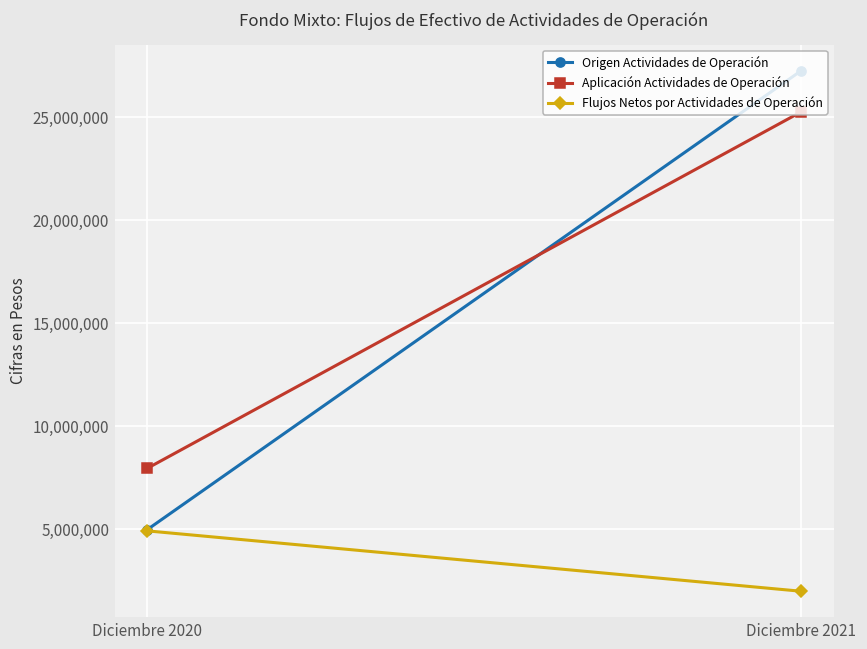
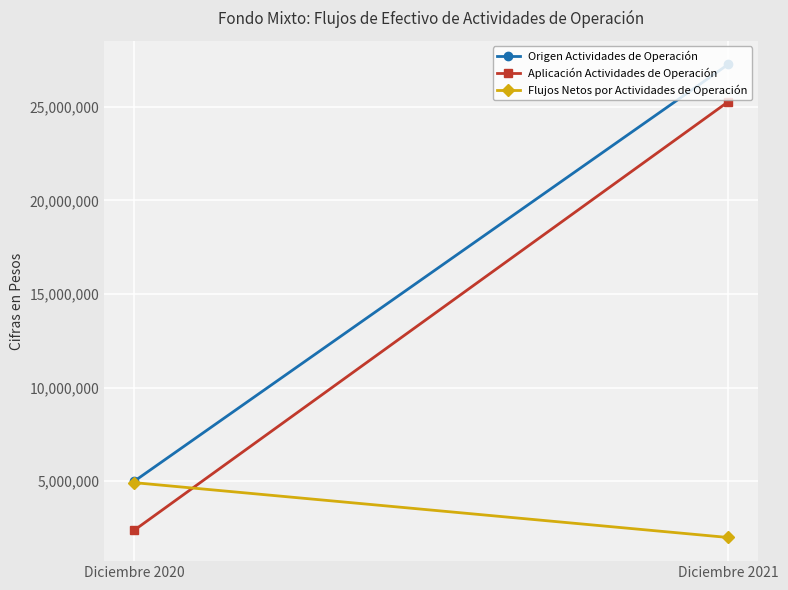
Aplicación Actividades de Operación, Diciembre 2020: 8,000,000 -> 2,400,000
